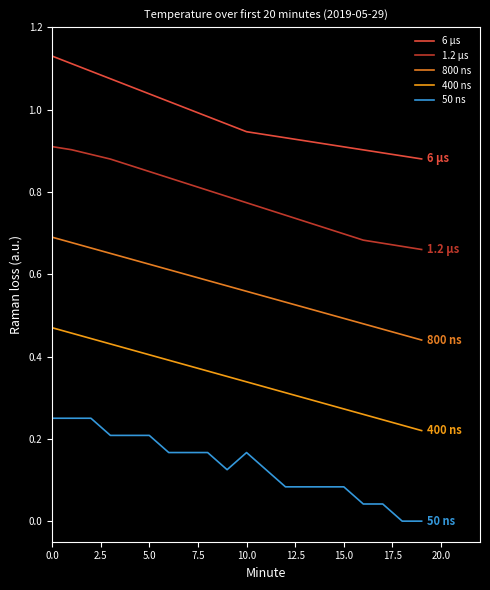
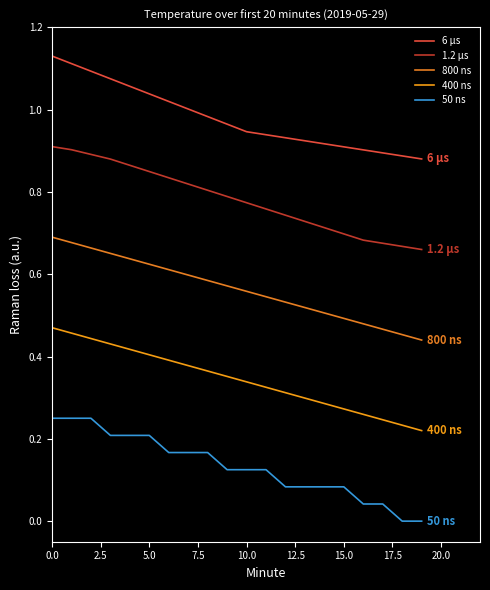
50 ns, 10.0: 0.17 -> 0.12
